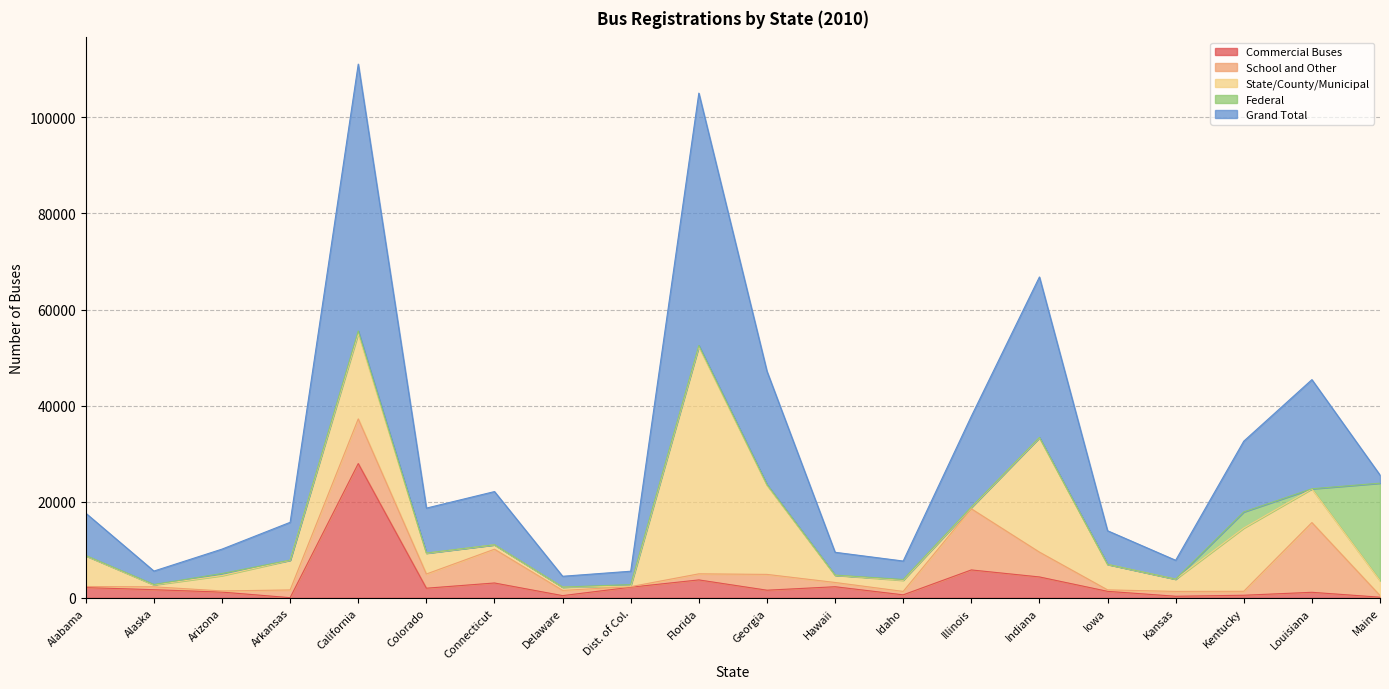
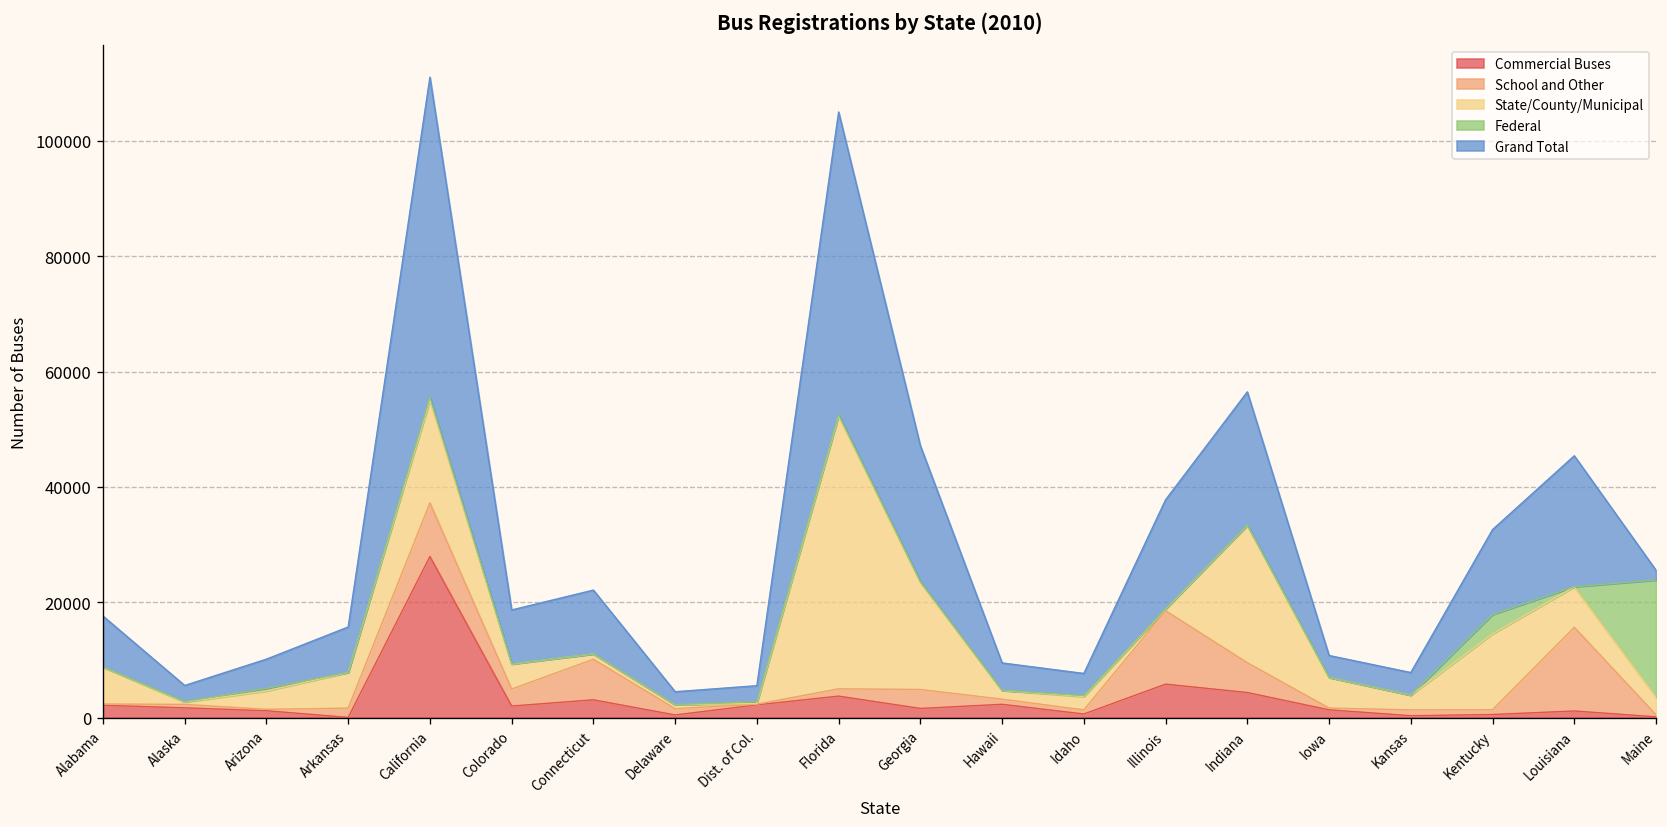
Grand Total, Indiana: 33000 -> 23000
Grand Total, Iowa: 7000 -> 4000
